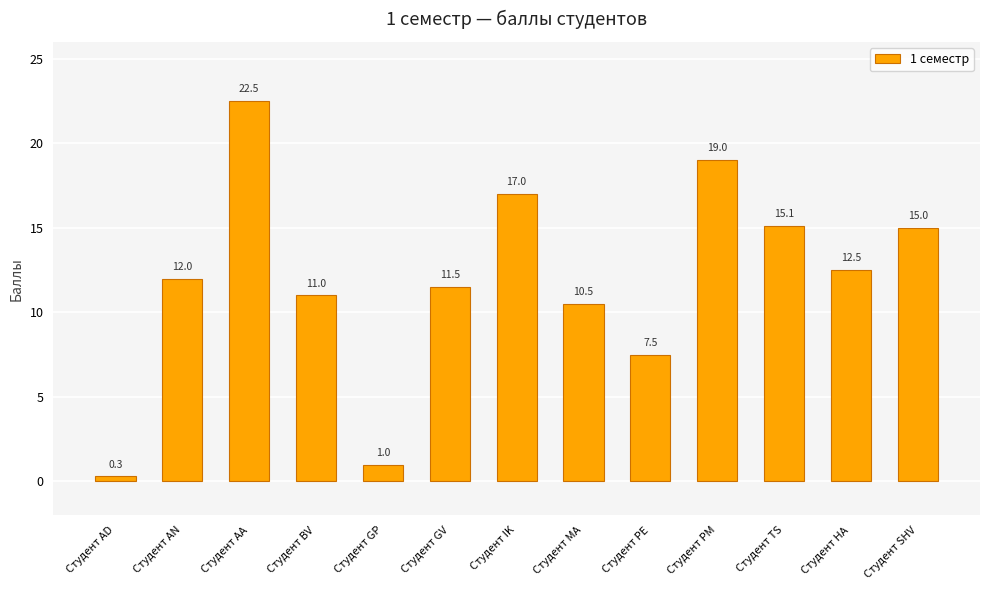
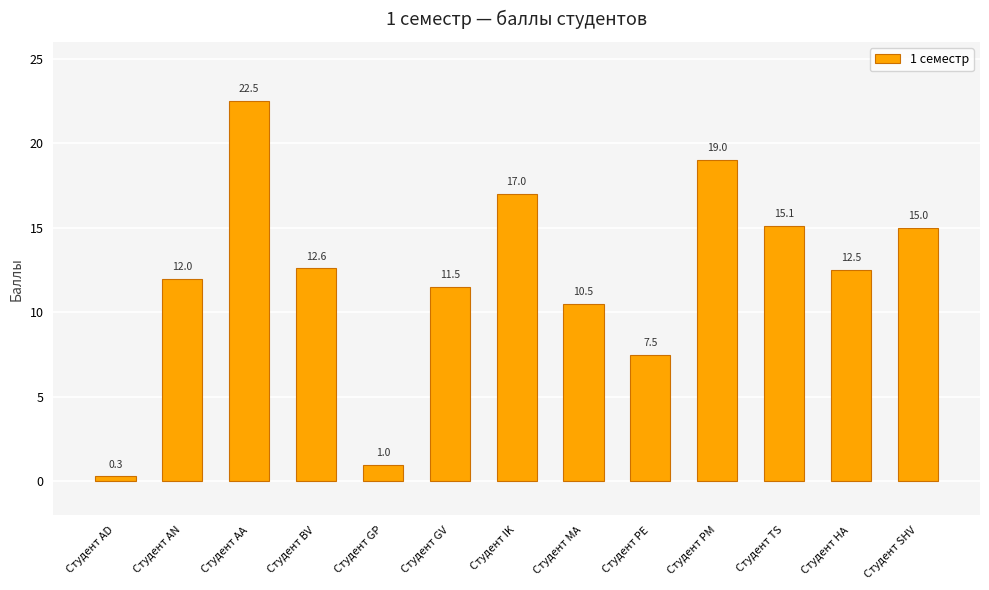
Студент BV: 11.0 -> 12.6
